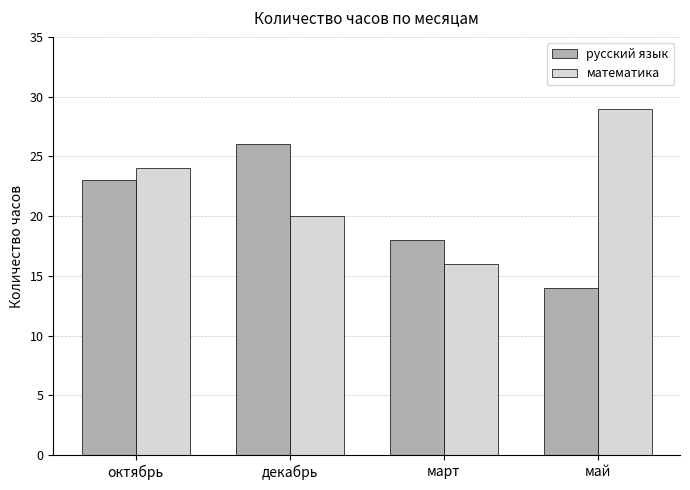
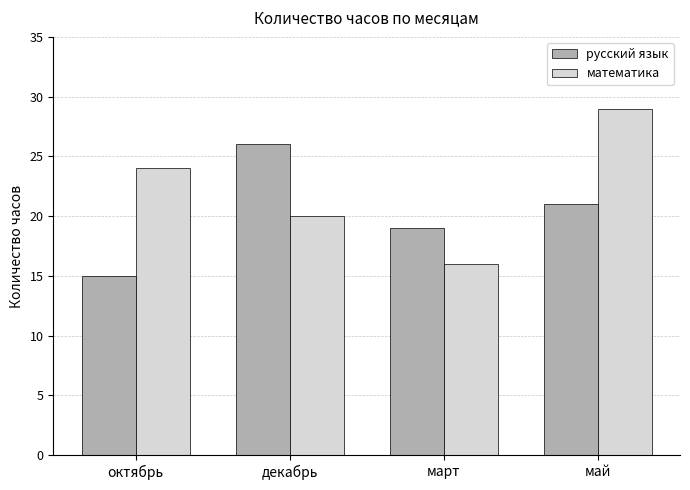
русский язык, октябрь: 23 -> 15
русский язык, март: 18 -> 19
русский язык, май: 14 -> 21
